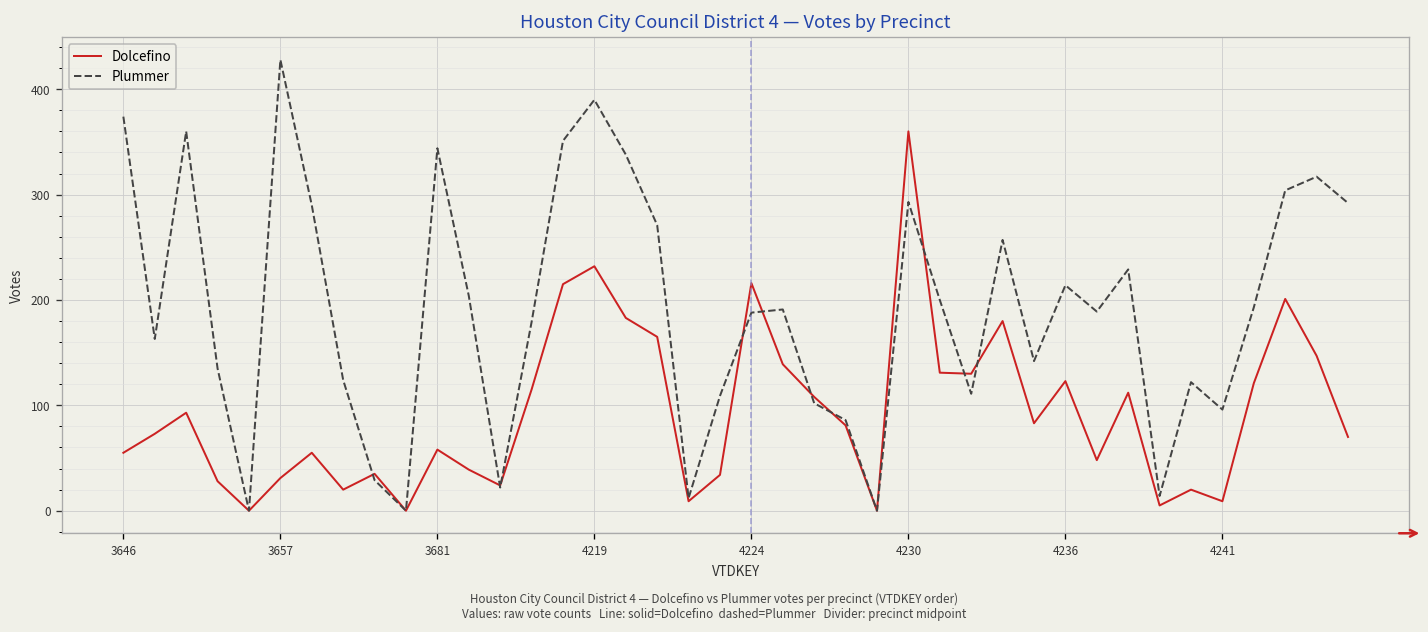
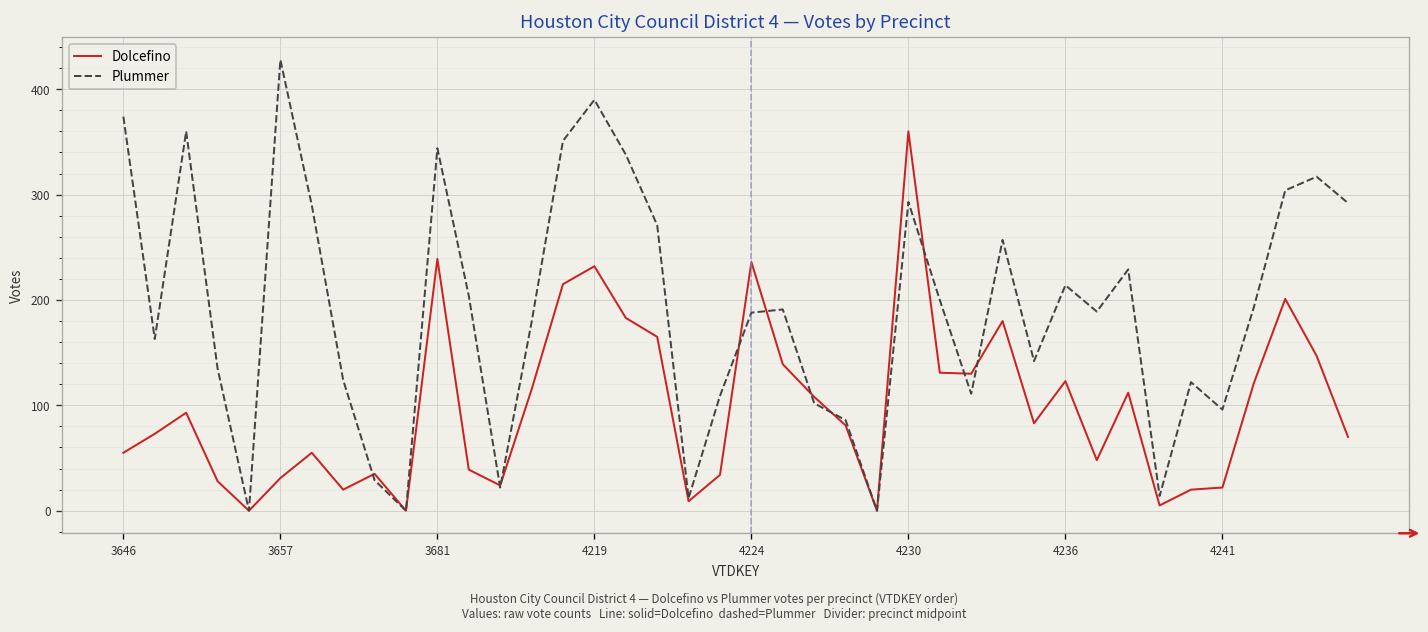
Dolcefino, 3681: 60 -> 240
Dolcefino, 4224: 220 -> 240
Dolcefino, 4241: 10 -> 20
